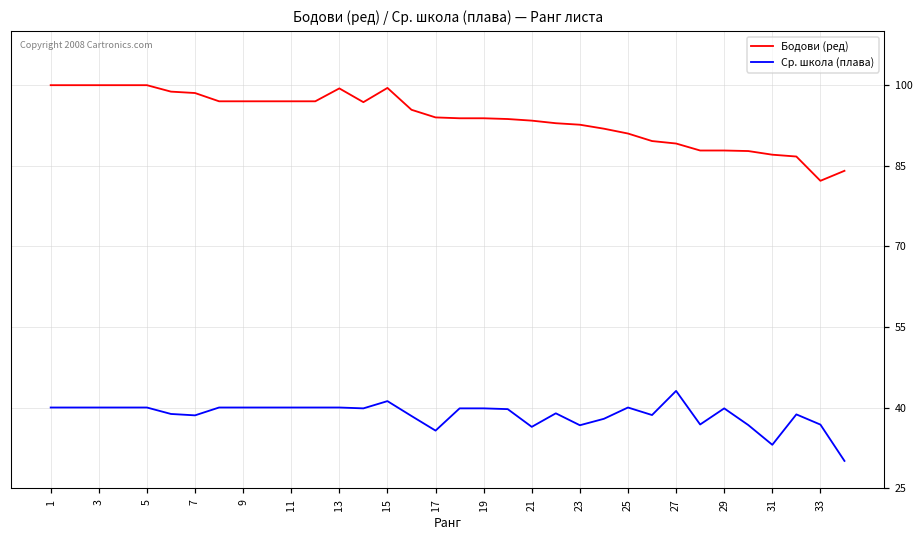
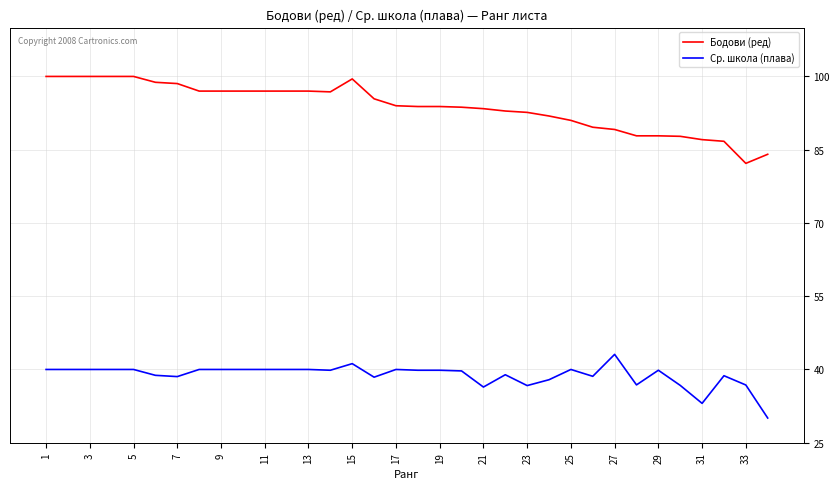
Бодови (ред), 13: 99 -> 97
Ср. школа (плава), 17: 36 -> 40
